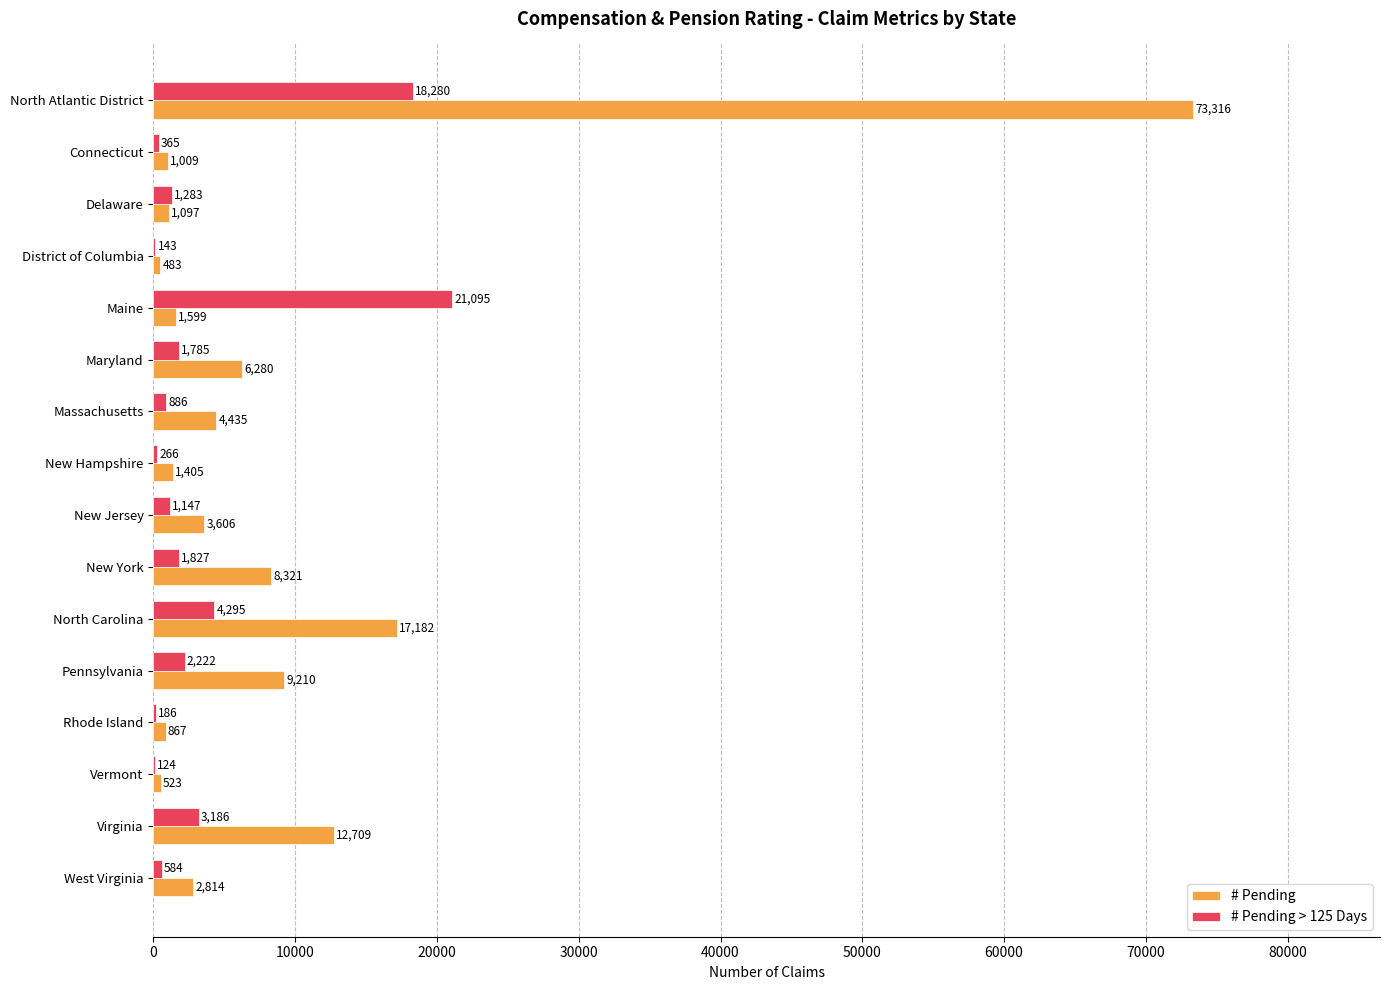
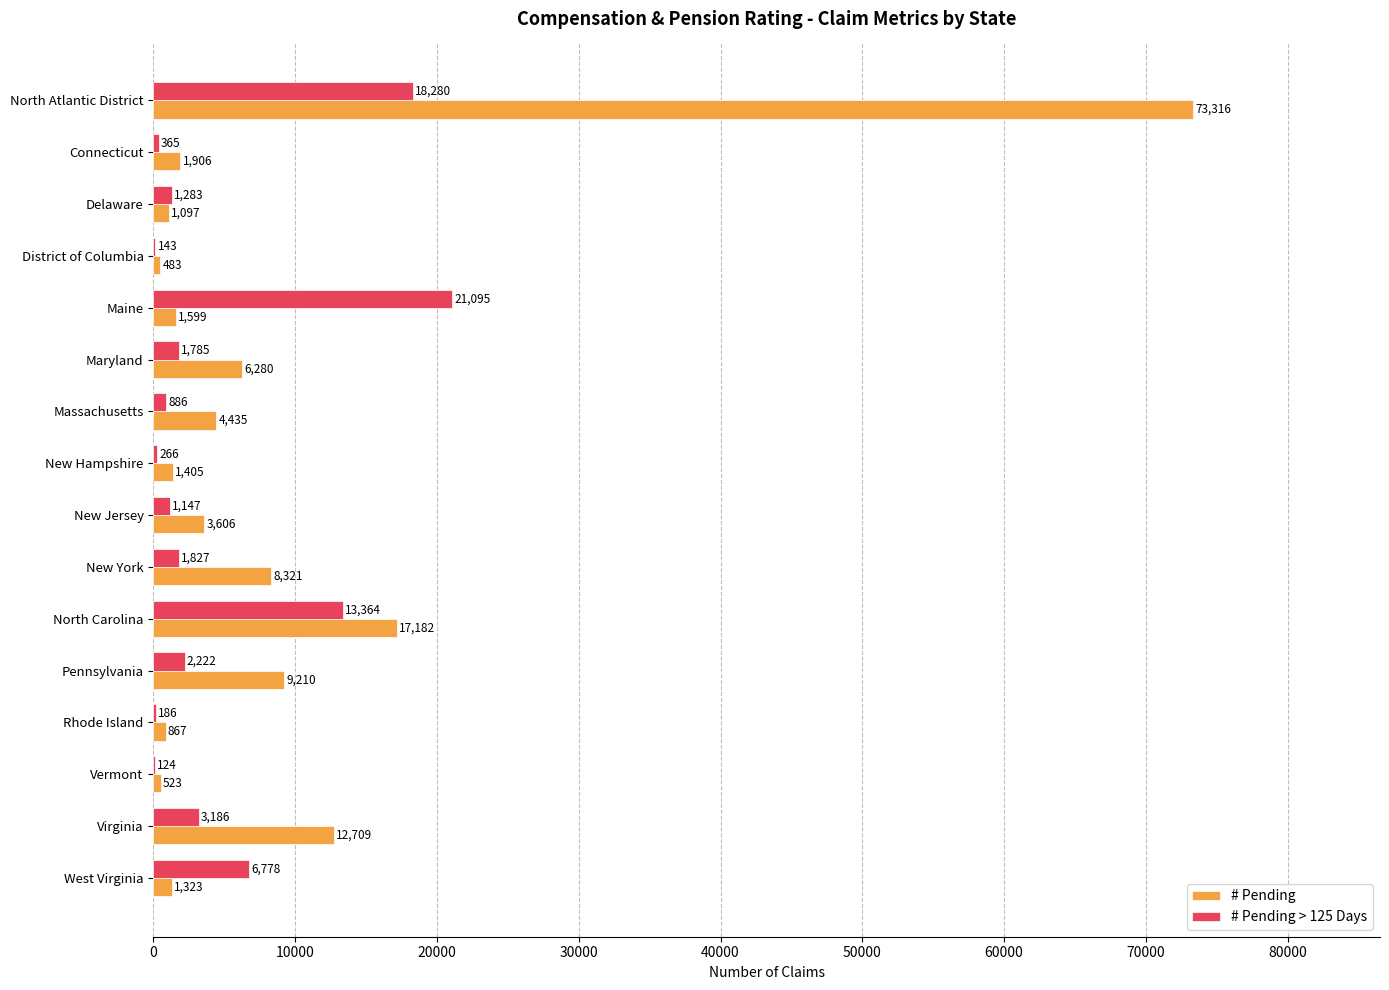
# Pending, Connecticut: 1,009 -> 1,906
# Pending > 125 Days, North Carolina: 4,295 -> 13,364
# Pending > 125 Days, West Virginia: 584 -> 6,778
# Pending, West Virginia: 2,814 -> 1,323
